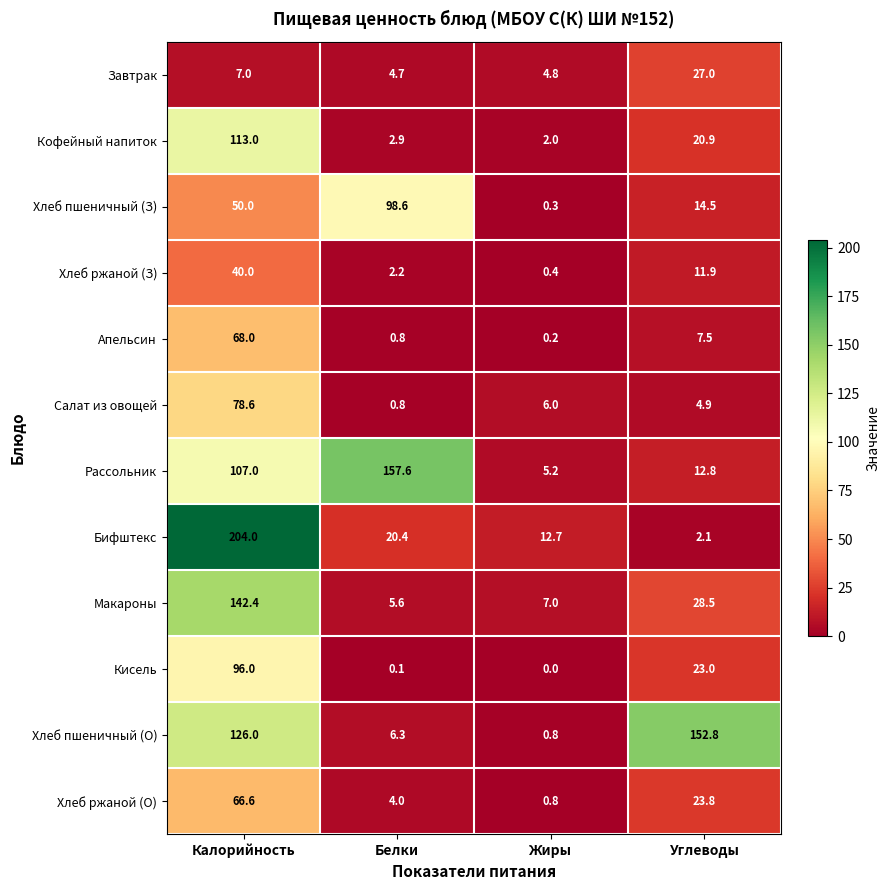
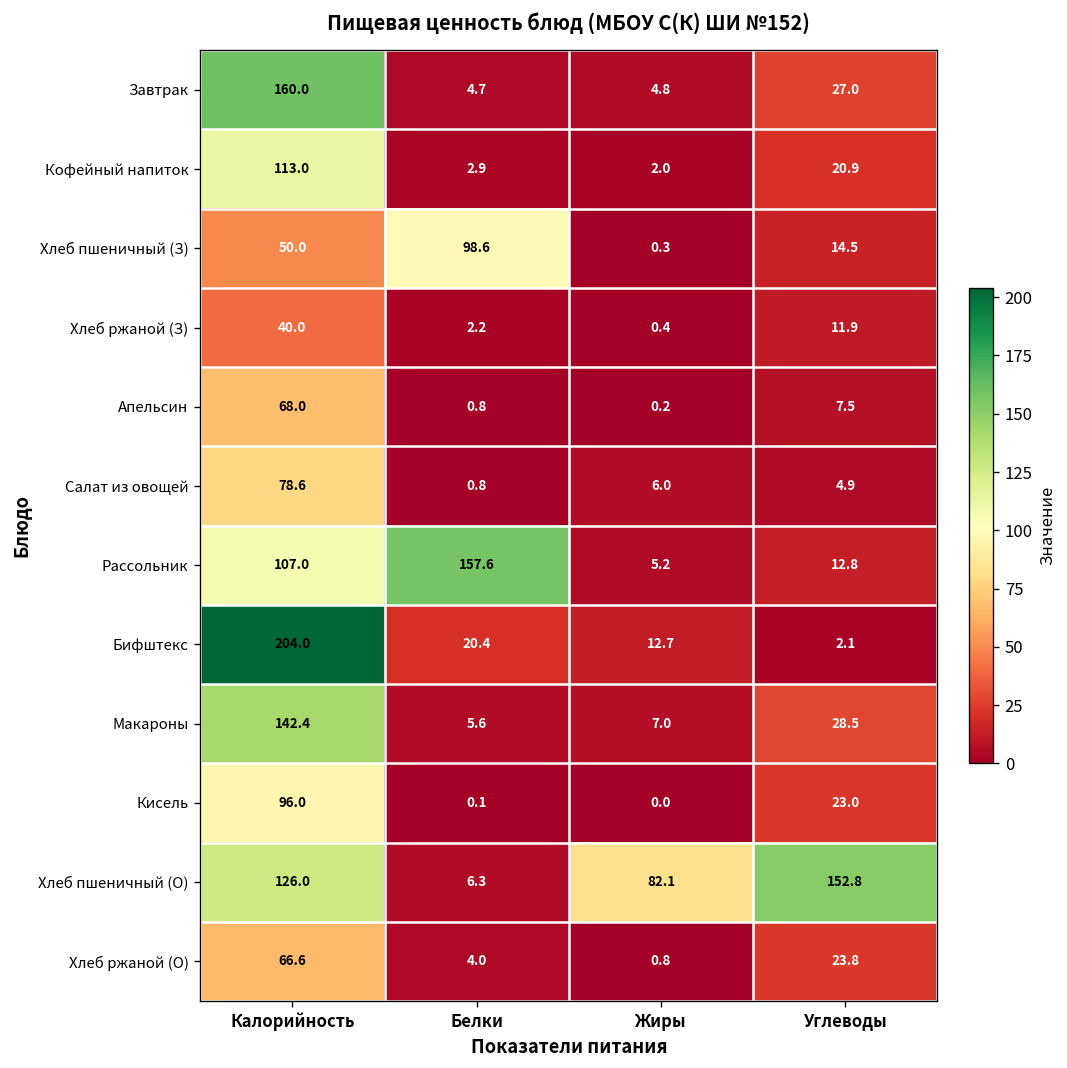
Завтрак, Калорийность: 7.0 -> 160.0
Хлеб пшеничный (О), Жиры: 0.8 -> 82.1
